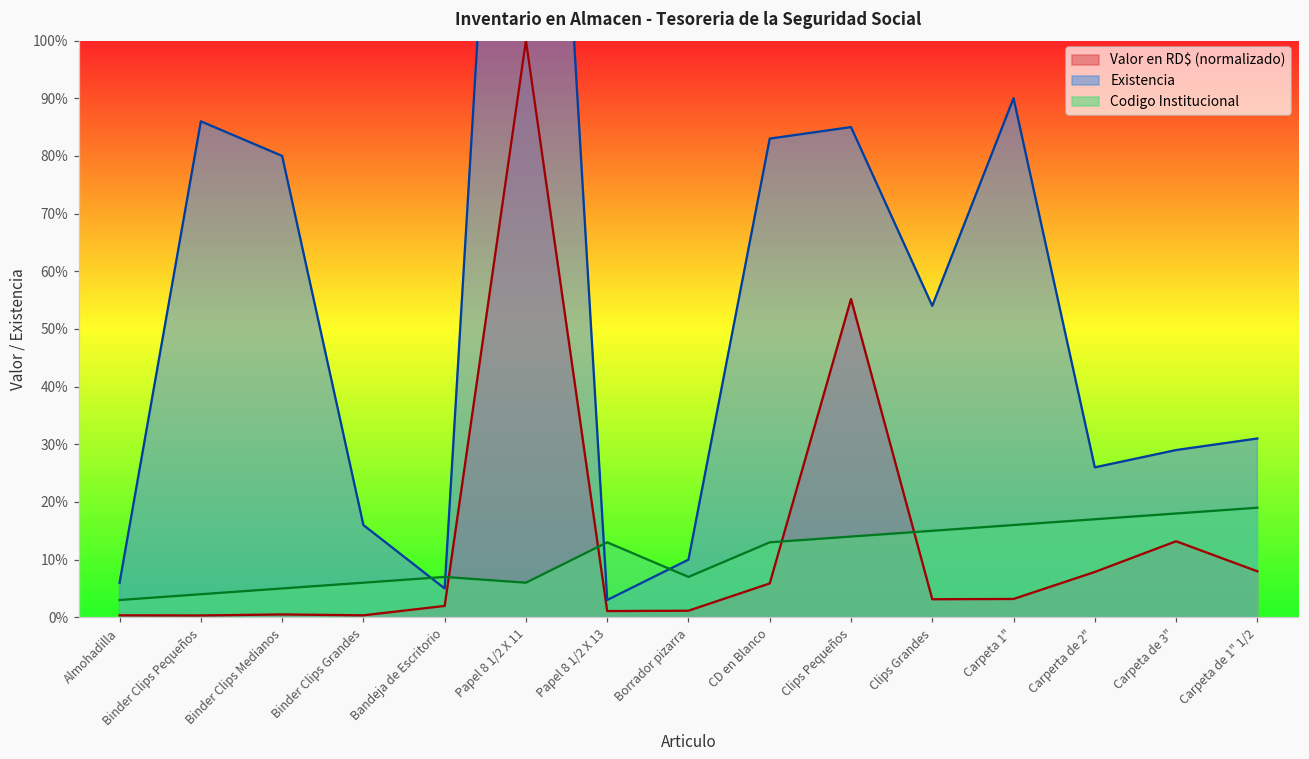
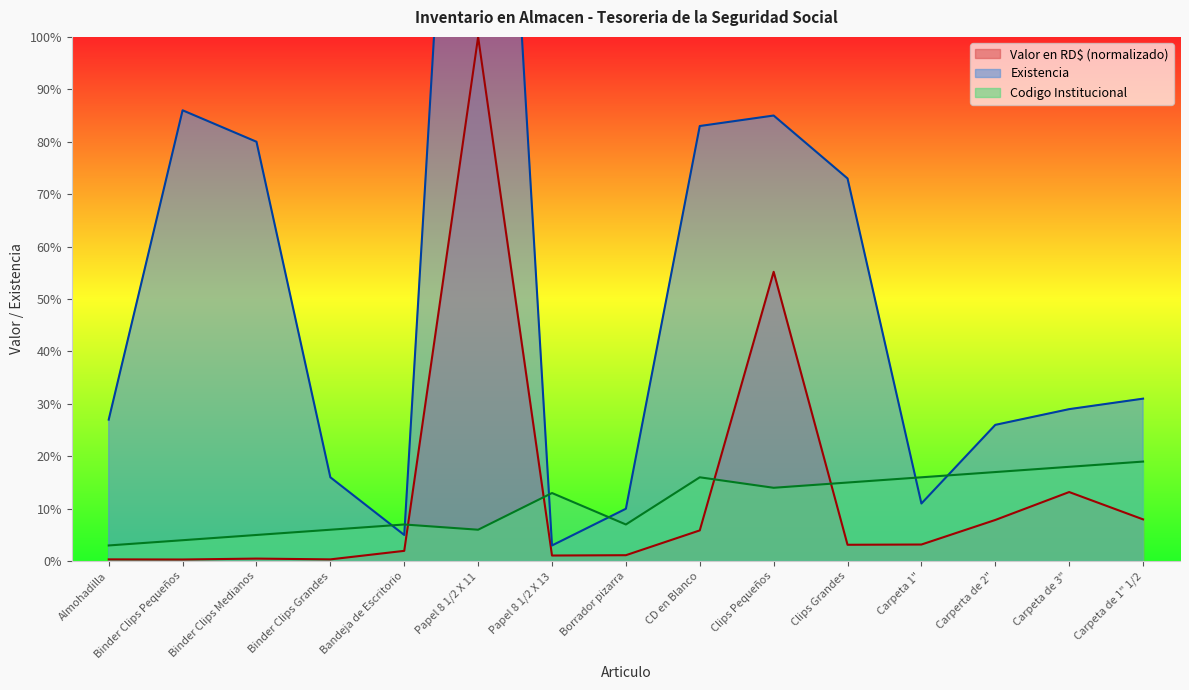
Existencia, Almohadilla: 6% -> 27%
Codigo Institucional, CD en Blanco: 13% -> 16%
Existencia, Clips Grandes: 54% -> 73%
Existencia, Carpeta 1": 90% -> 11%
